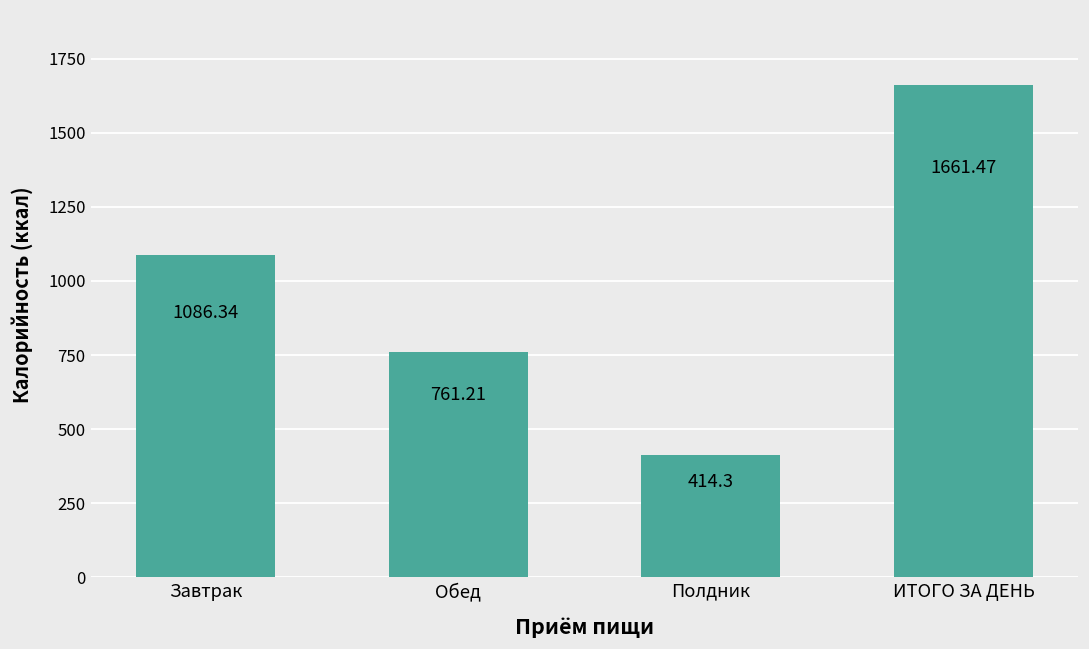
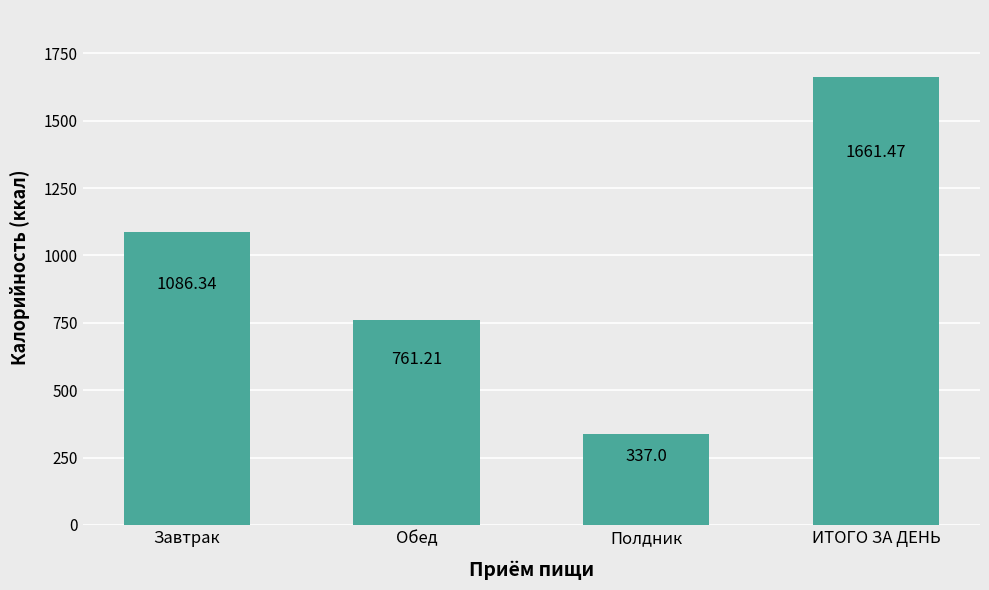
Полдник: 414.3 -> 337.0
